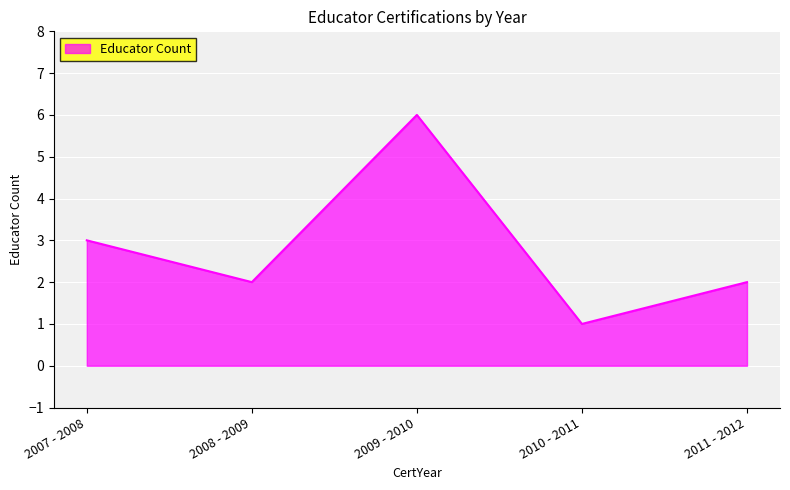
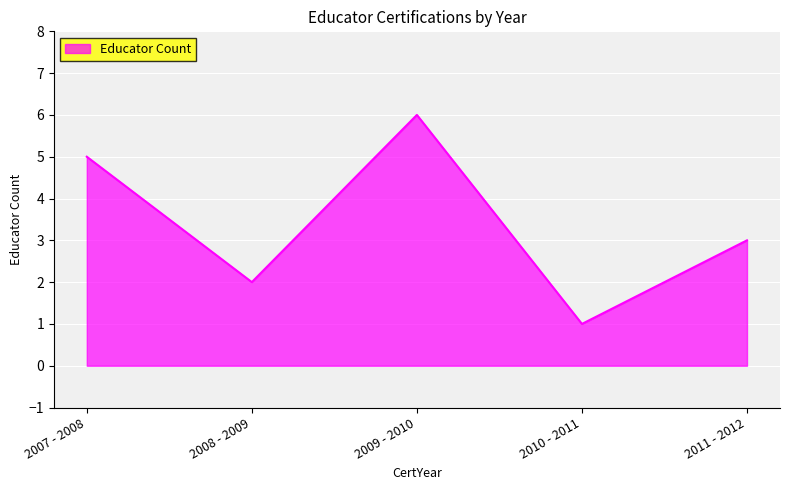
2007 - 2008: 3 -> 5
2011 - 2012: 2 -> 3
